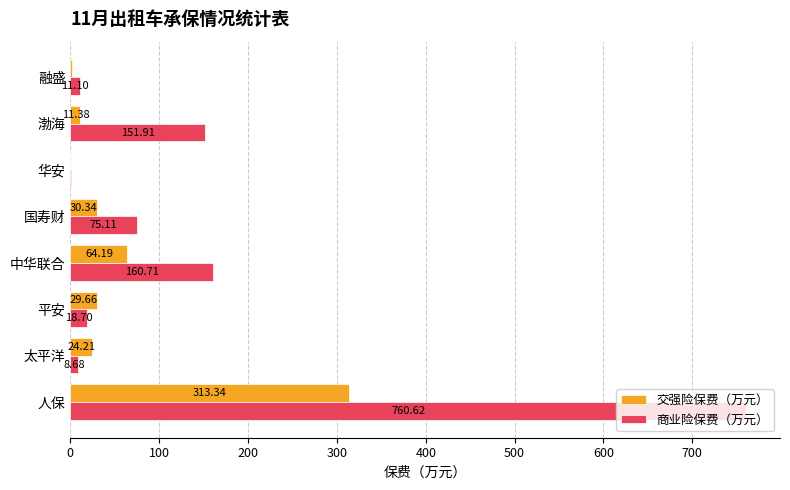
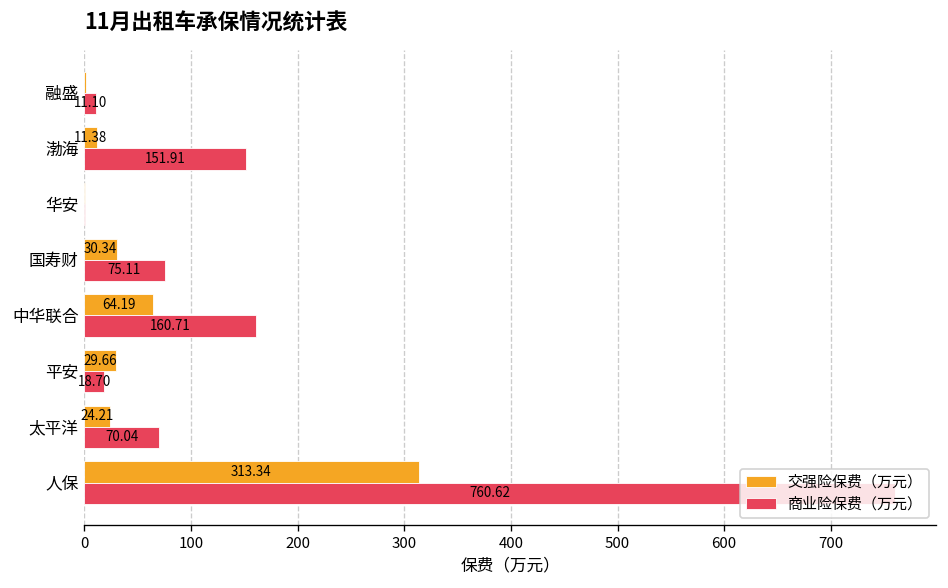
商业险保费（万元）, 太平洋: 8.68 -> 70.04
